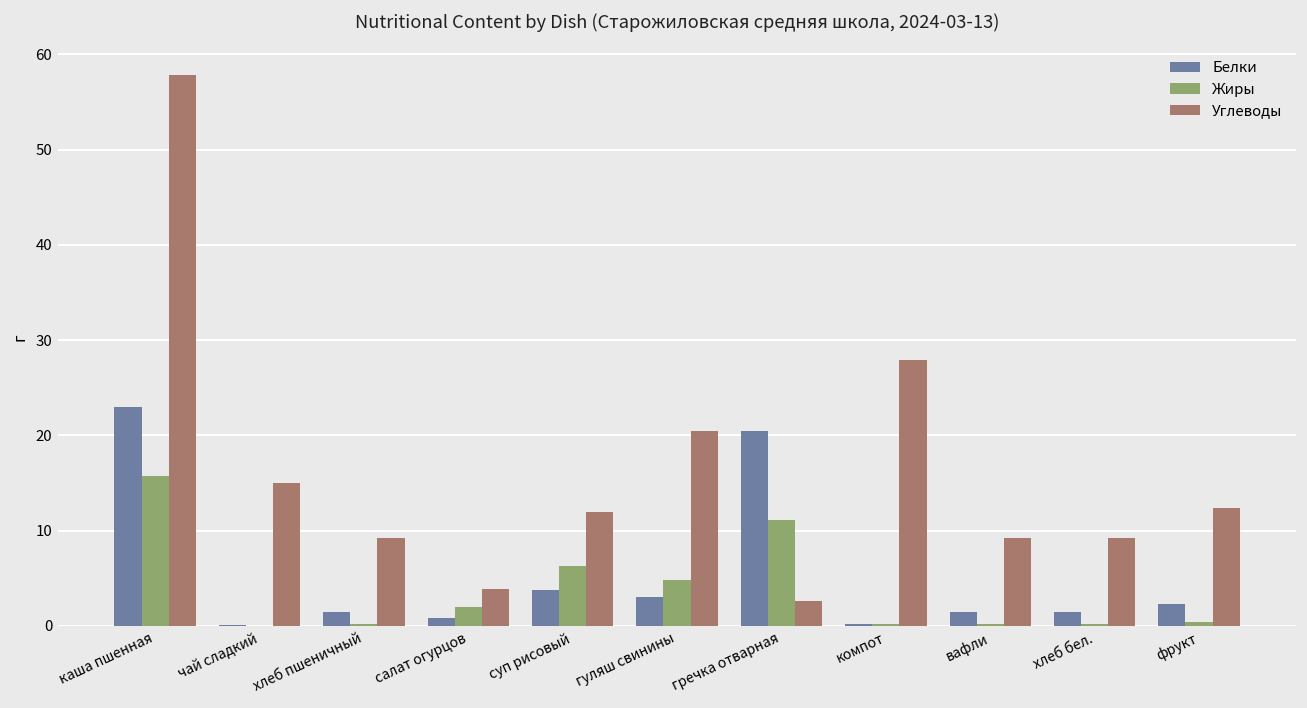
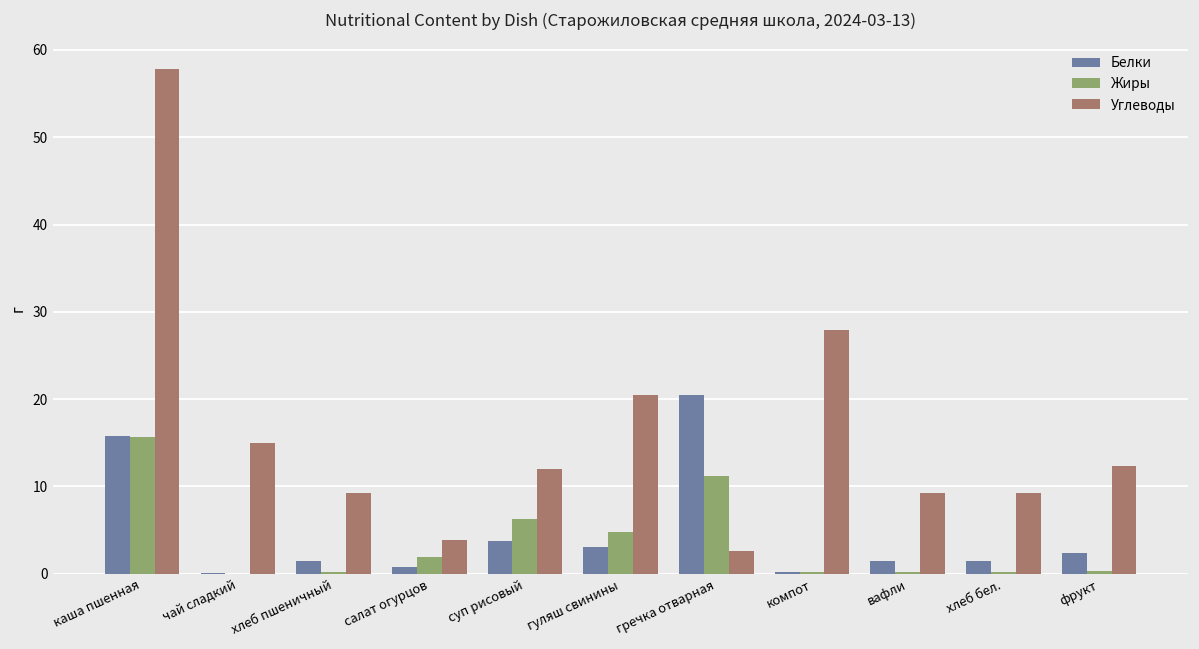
Белки, каша пшенная: 23 -> 16
